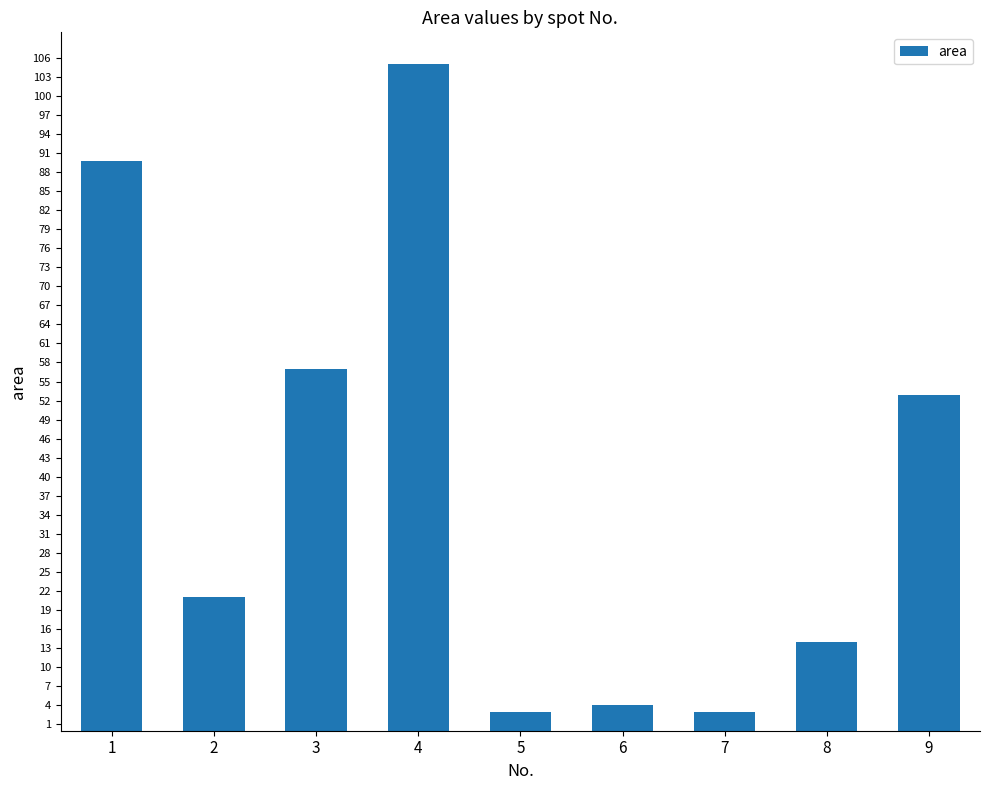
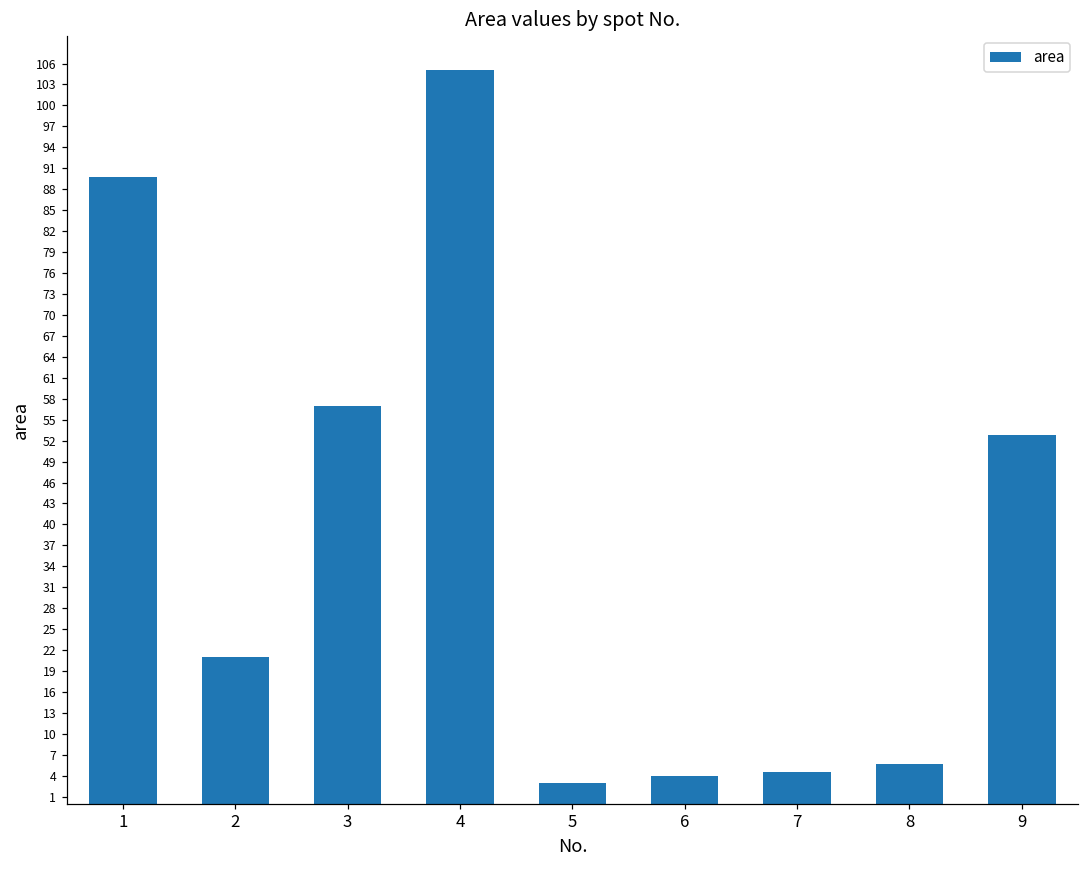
7: 3 -> 5
8: 14 -> 6
